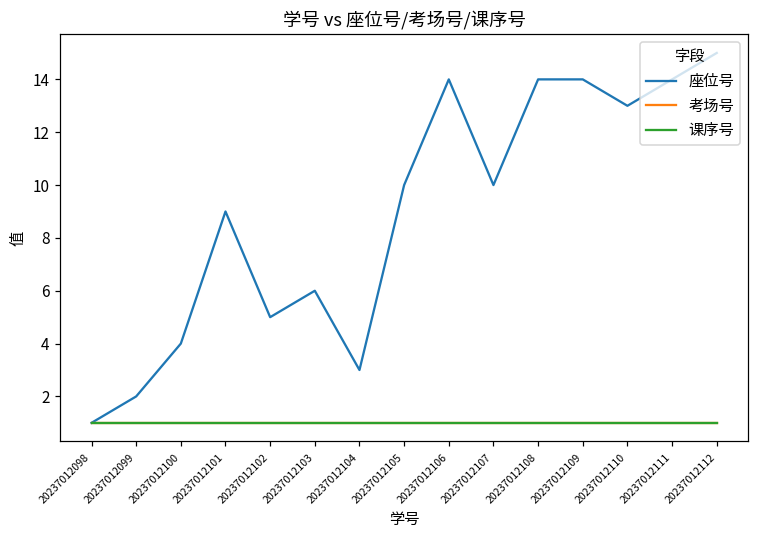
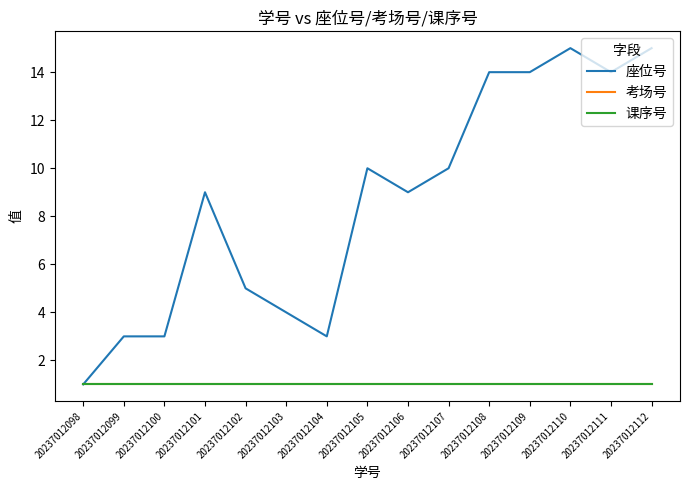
座位号, 20237012099: 2 -> 3
座位号, 20237012100: 4 -> 3
座位号, 20237012103: 6 -> 4
座位号, 20237012106: 14 -> 9
座位号, 20237012110: 13 -> 15
